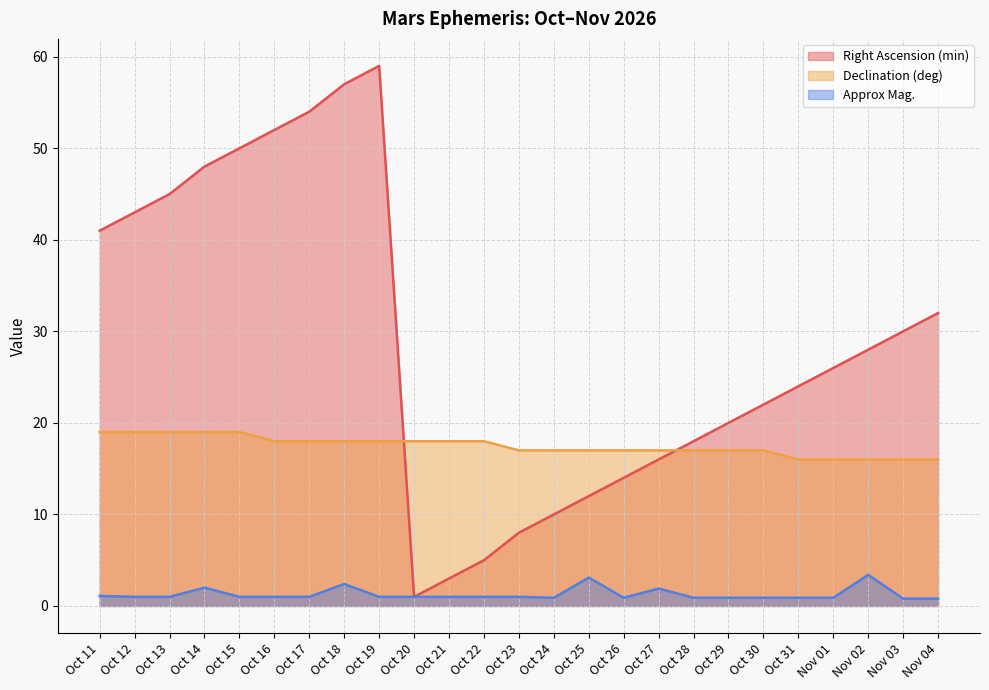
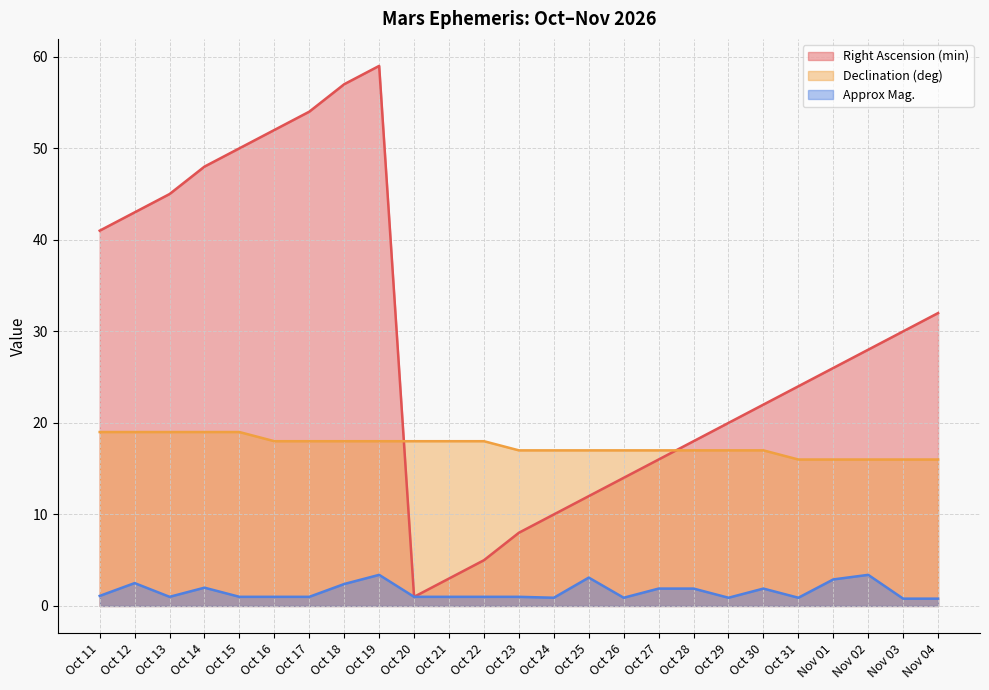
Approx Mag., Oct 12: 1 -> 3
Approx Mag., Oct 19: 1 -> 3
Approx Mag., Oct 28: 1 -> 2
Approx Mag., Oct 30: 1 -> 2
Approx Mag., Nov 01: 1 -> 3
